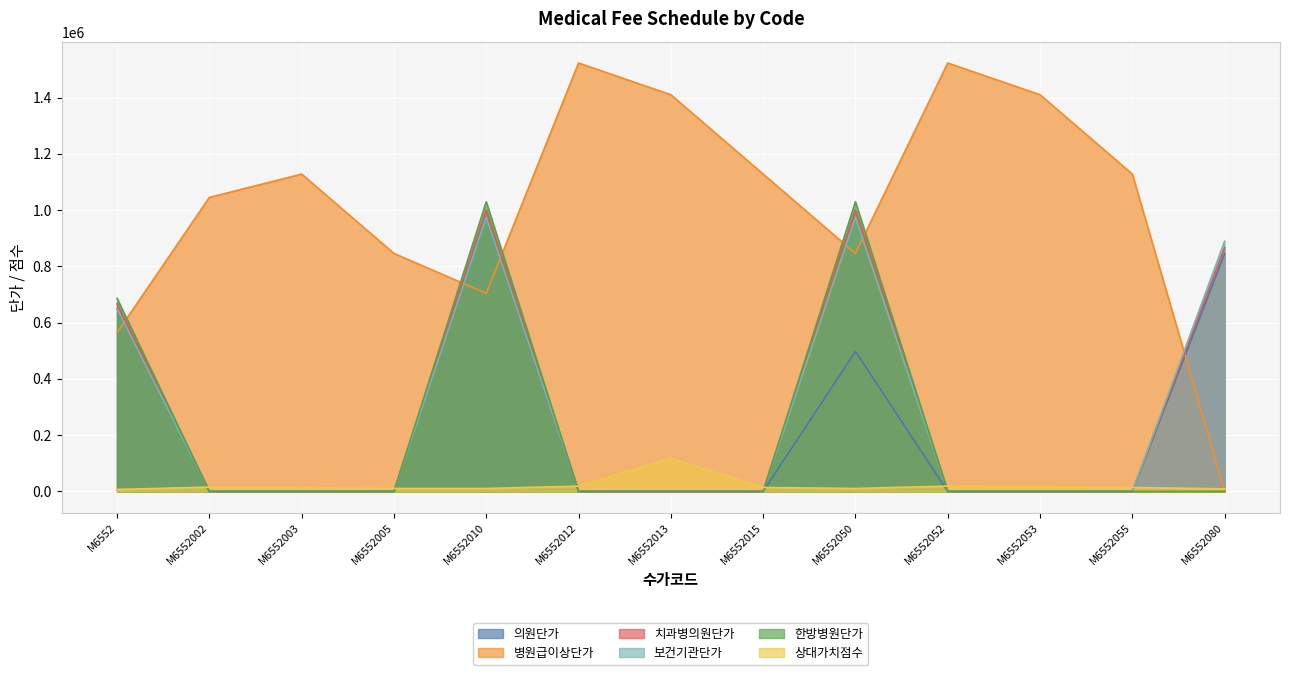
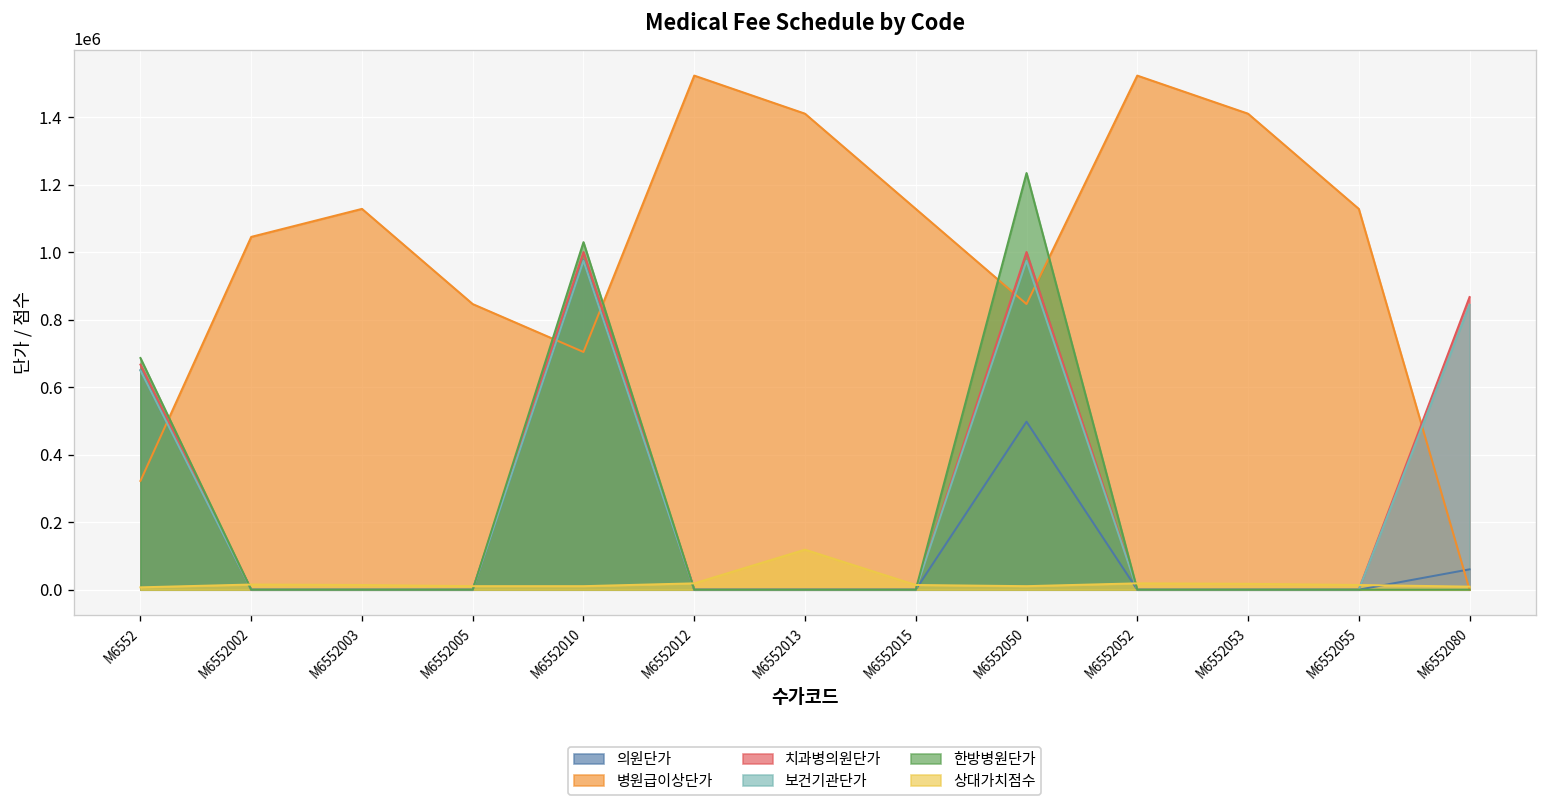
병원급이상단가, M6552: 560000 -> 320000
한방병원단가, M6552050: 1030000 -> 1230000
의원단가, M6552080: 850000 -> 60000
보건기관단가, M6552080: 890000 -> 840000
